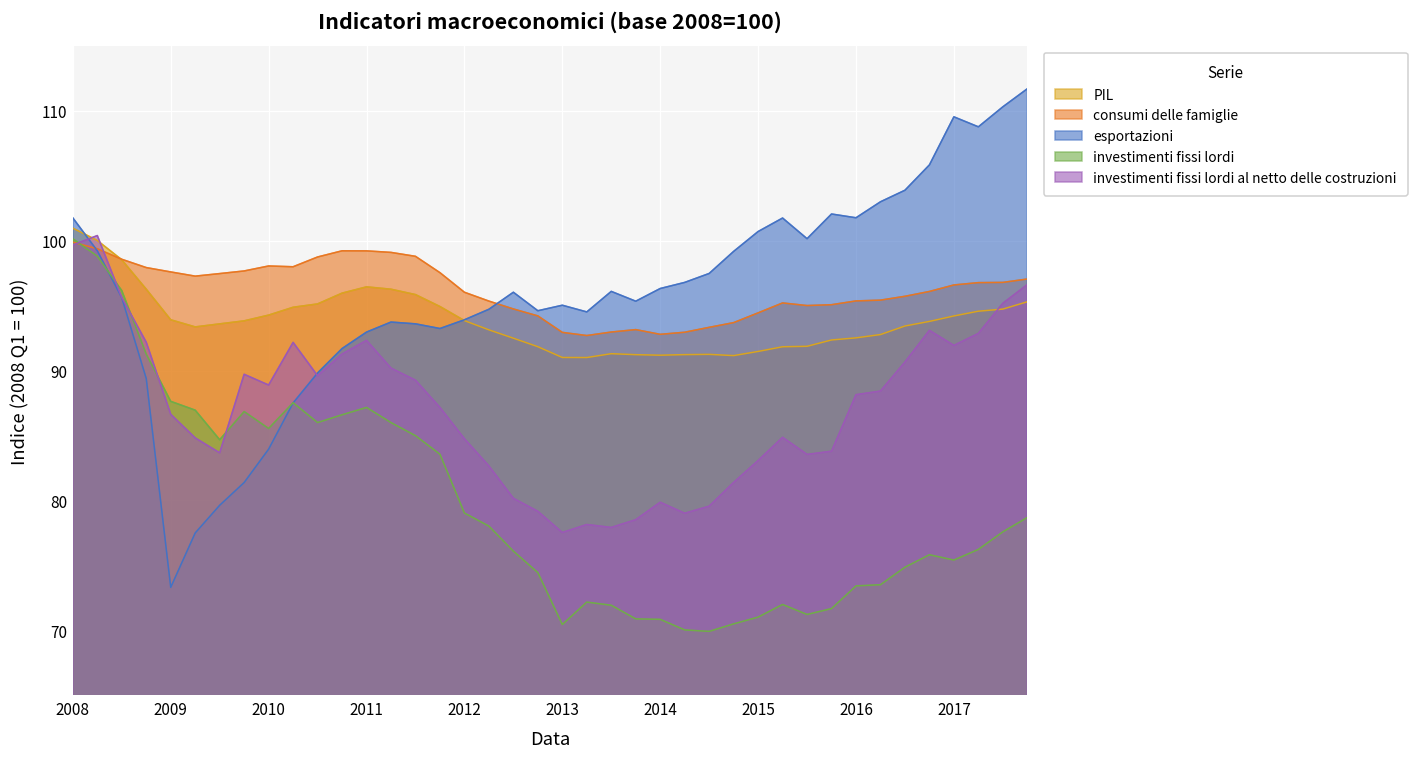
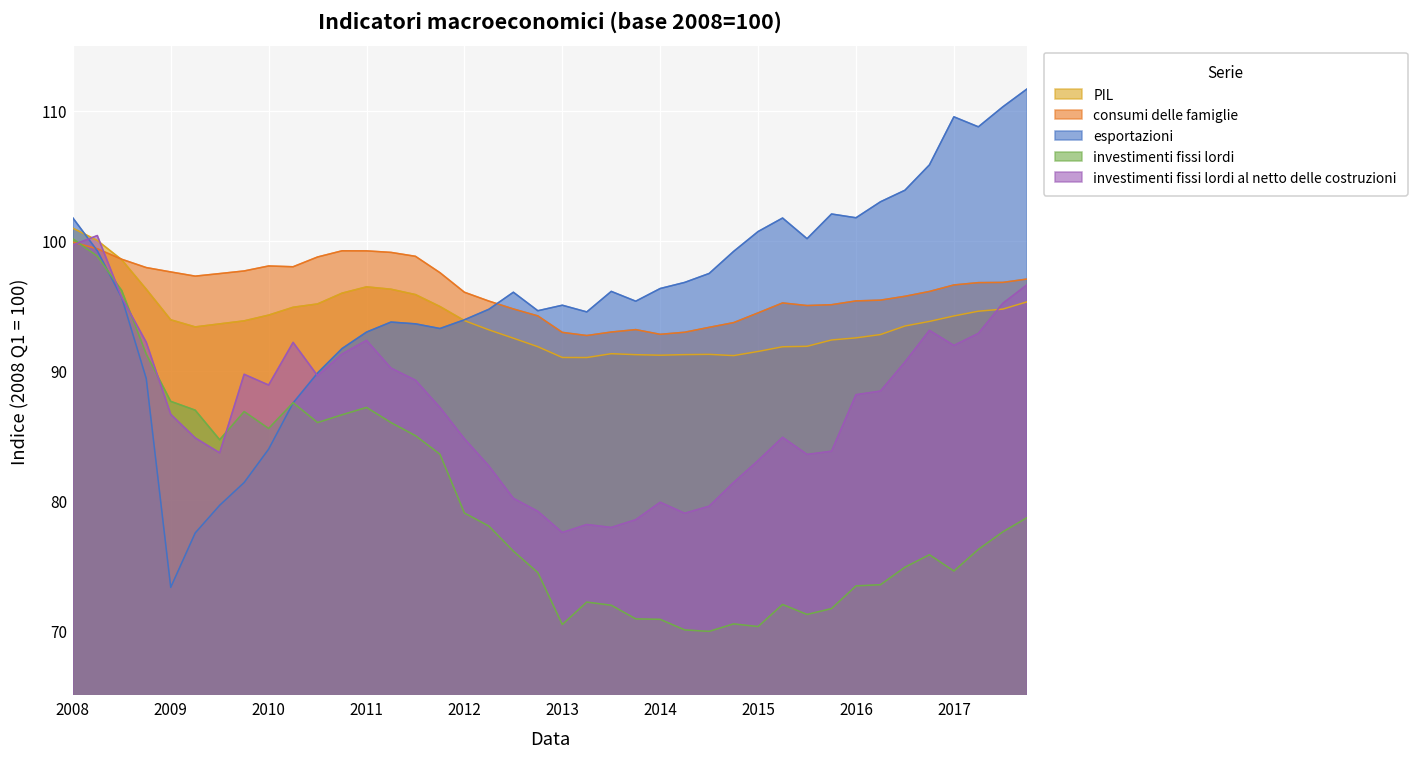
investimenti fissi lordi, 2015: 71.0 -> 70.3
investimenti fissi lordi, 2017: 75.4 -> 74.6
